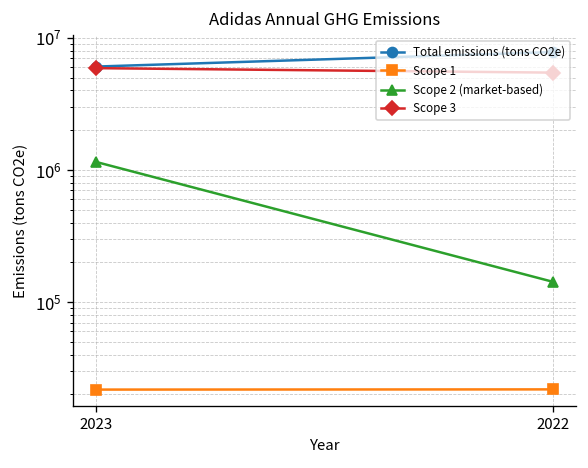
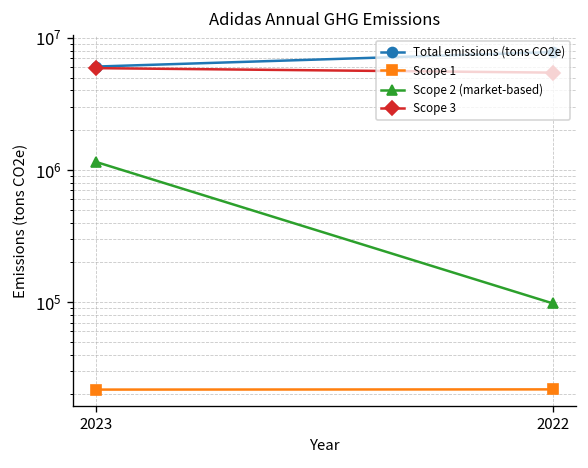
Scope 2 (market-based), 2022: 140000 -> 100000
